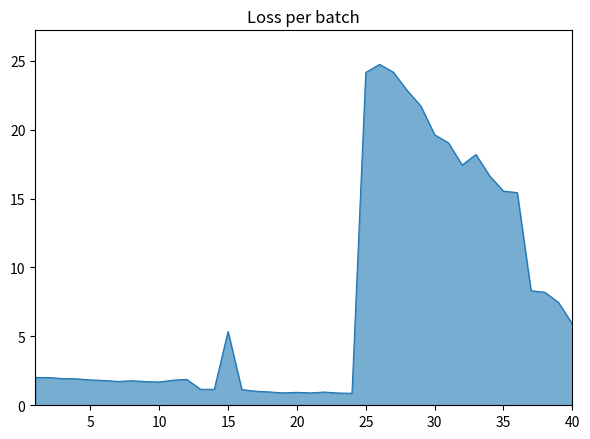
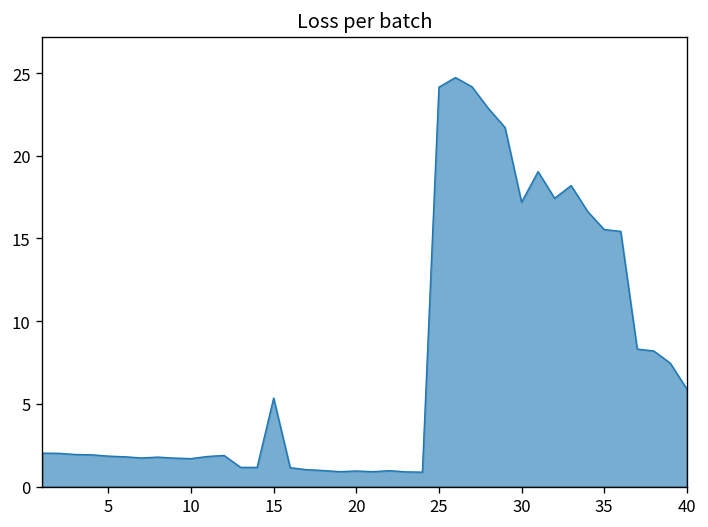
30: 19.6 -> 17.2
